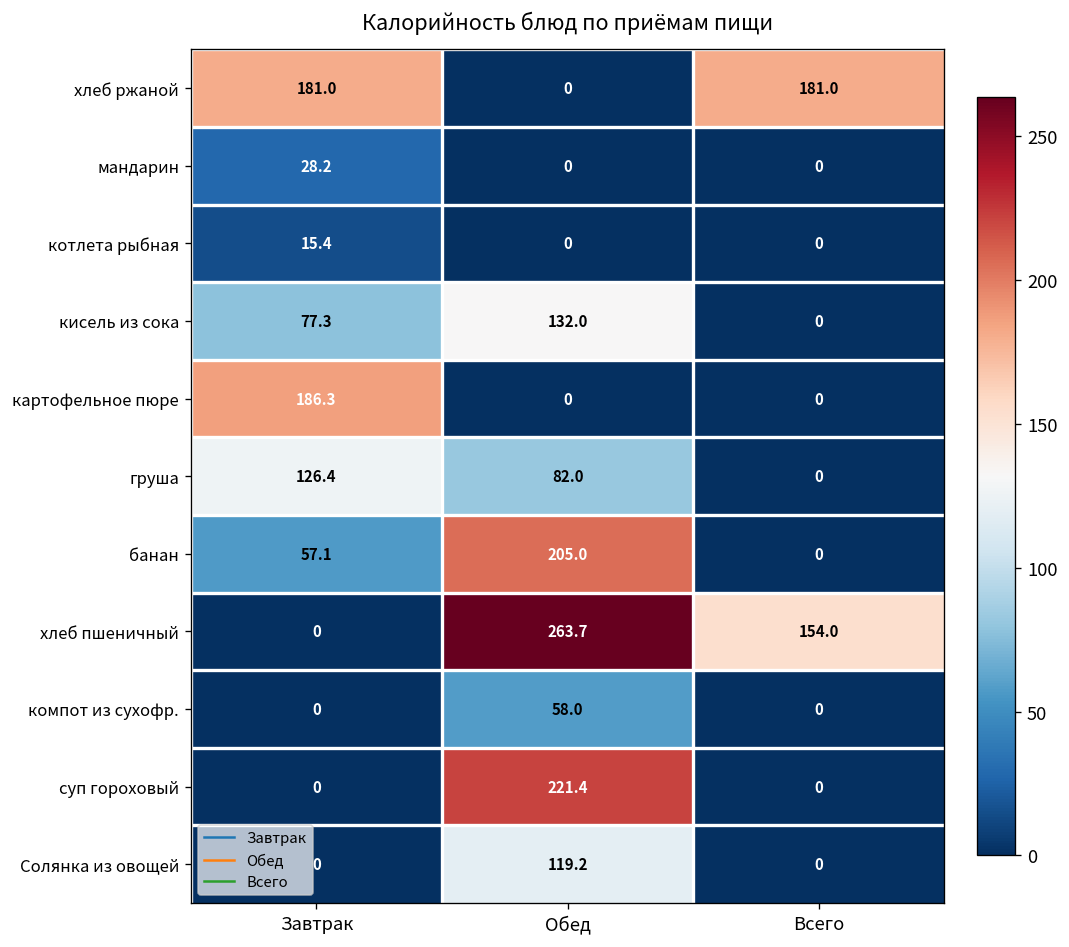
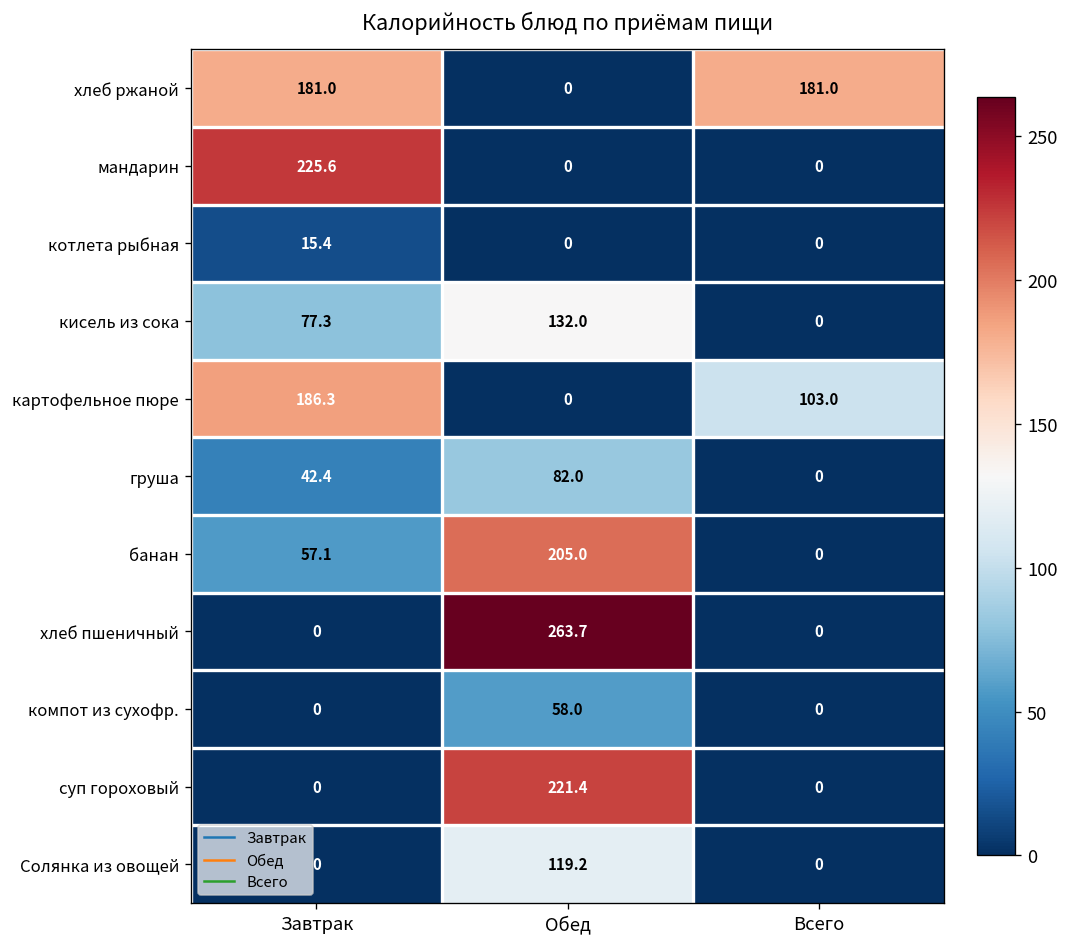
мандарин, Завтрак: 28.2 -> 225.6
картофельное пюре, Всего: 0 -> 103.0
груша, Завтрак: 126.4 -> 42.4
хлеб пшеничный, Всего: 154.0 -> 0
